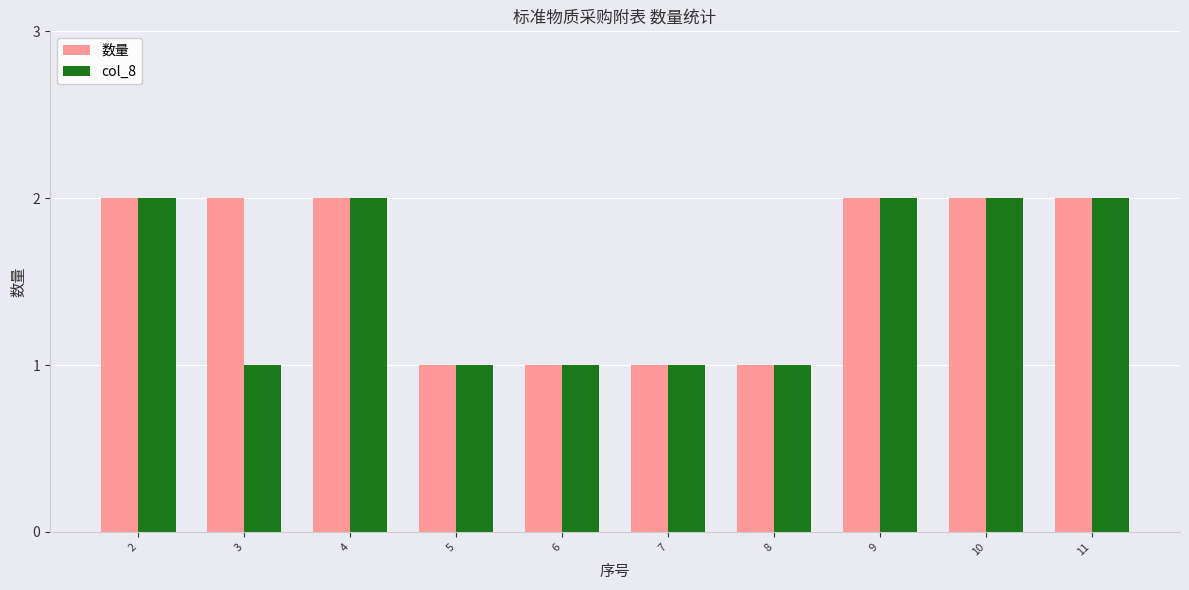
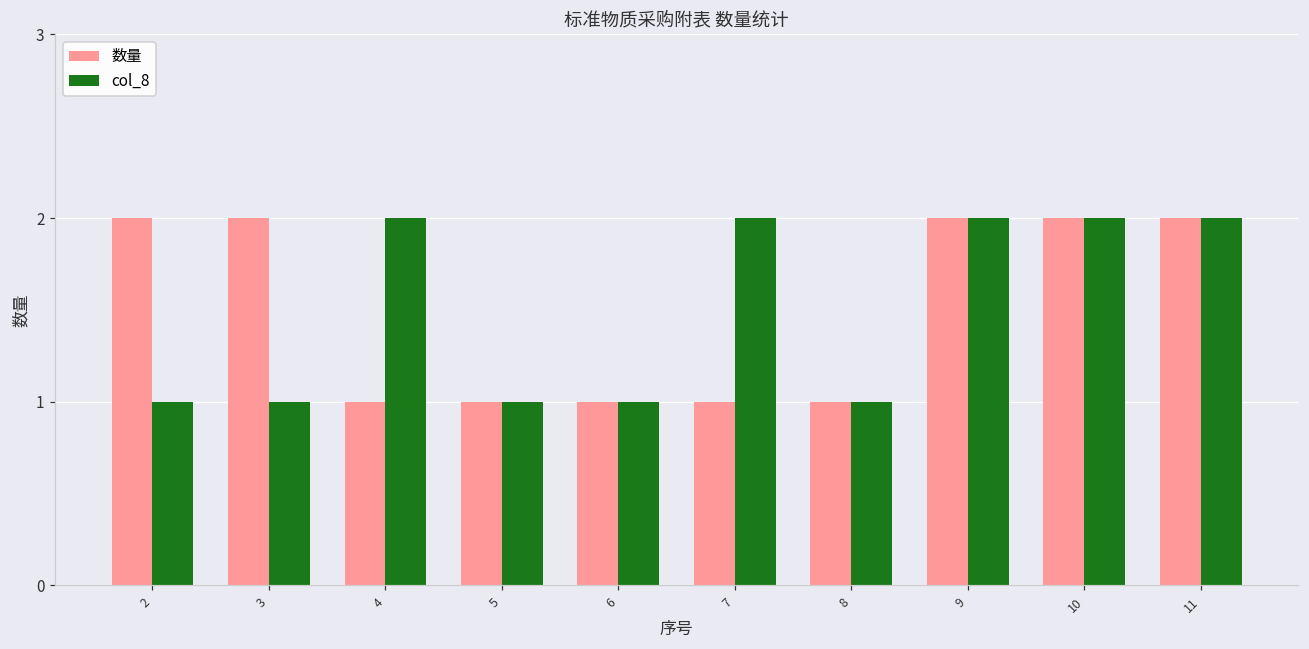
col_8, 2: 2 -> 1
数量, 4: 2 -> 1
col_8, 7: 1 -> 2
